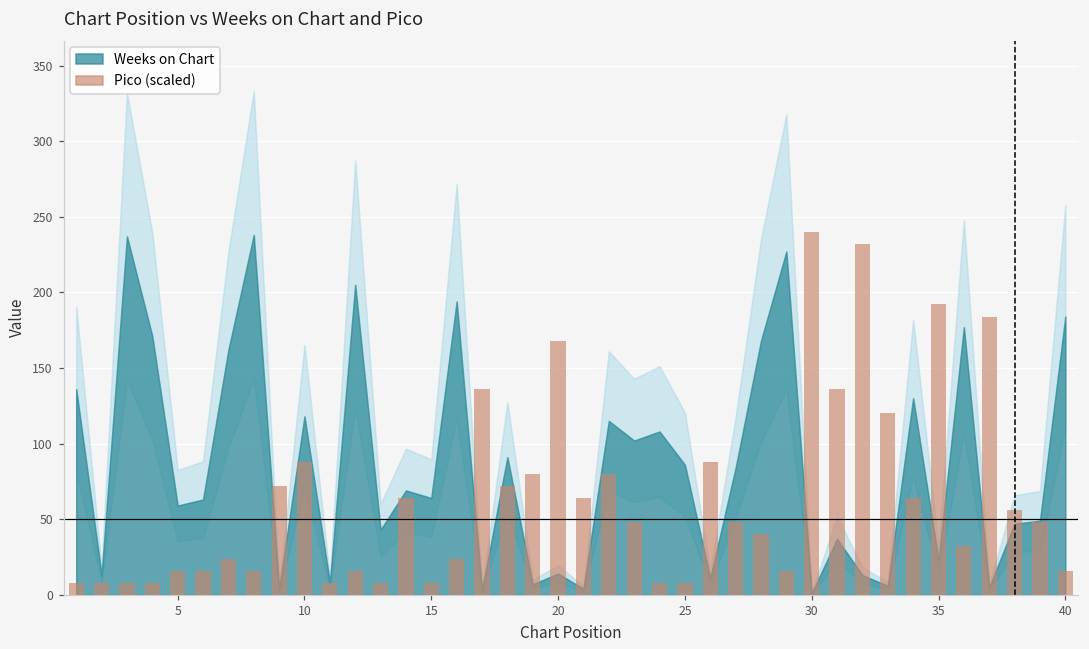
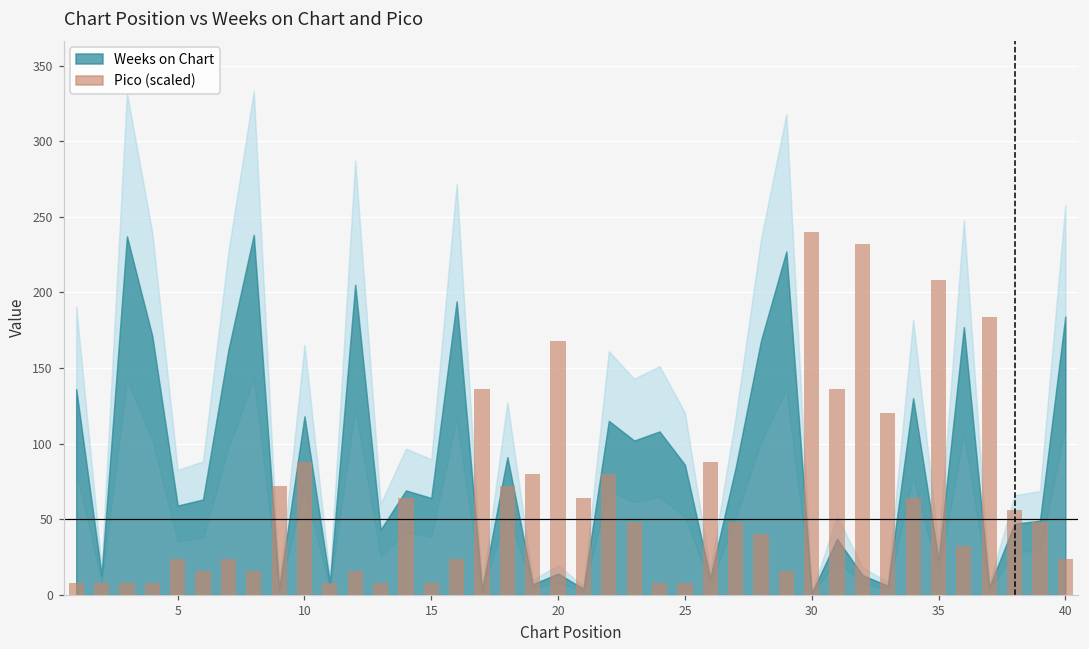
Pico (scaled), 5: 16 -> 24
Pico (scaled), 35: 192 -> 208
Pico (scaled), 40: 16 -> 24
